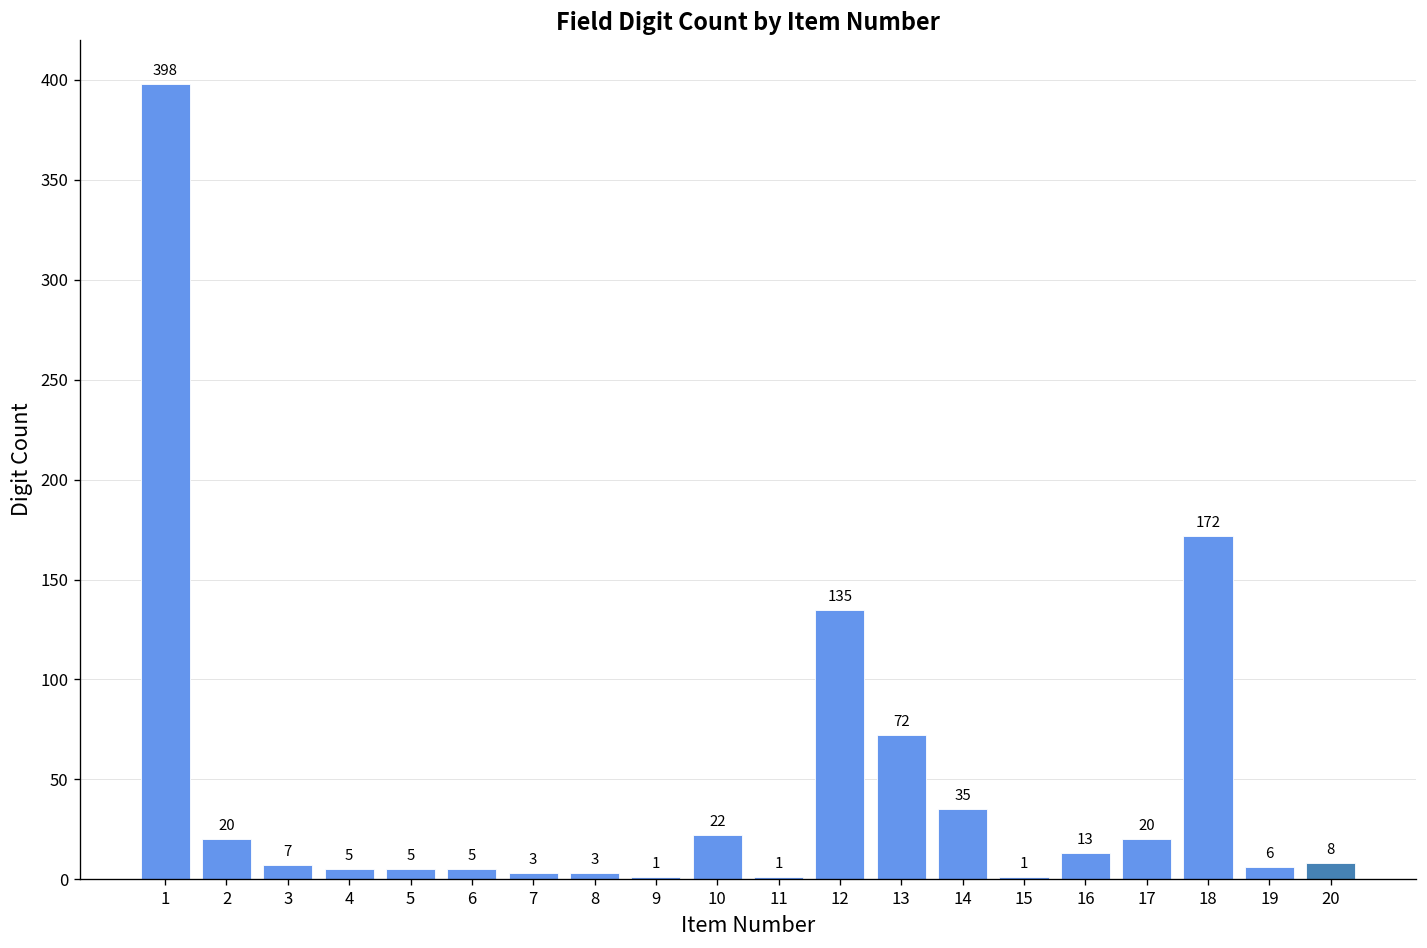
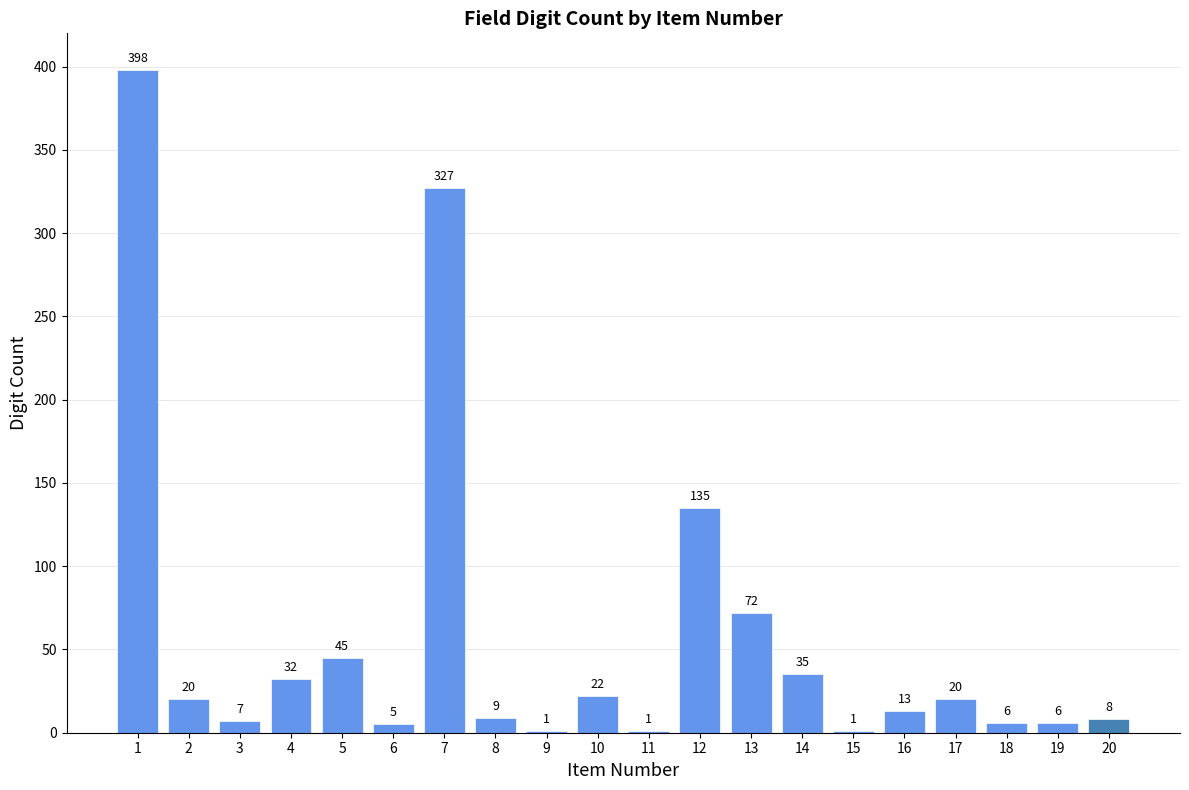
4: 5 -> 32
5: 5 -> 45
7: 3 -> 327
8: 3 -> 9
18: 172 -> 6
